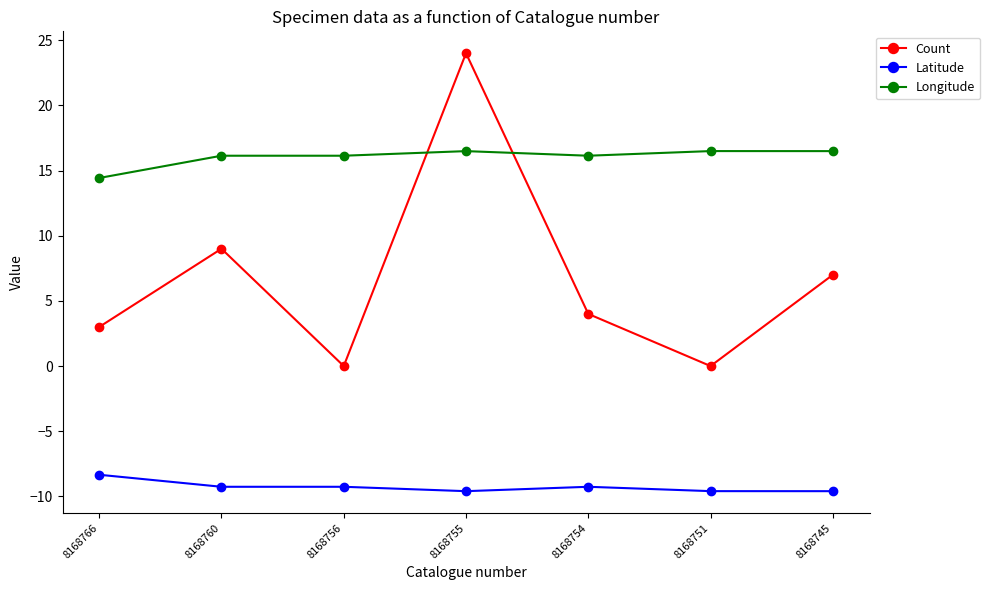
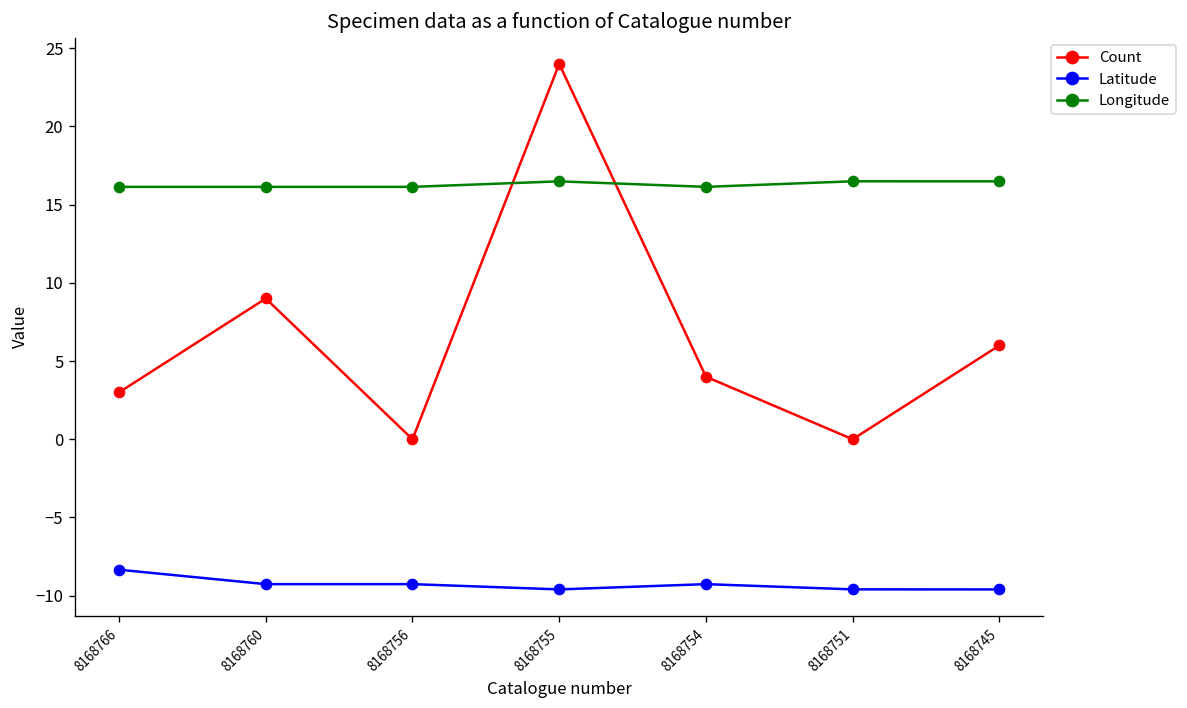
Longitude, 8168766: 14.4 -> 16.1
Count, 8168745: 7 -> 6
